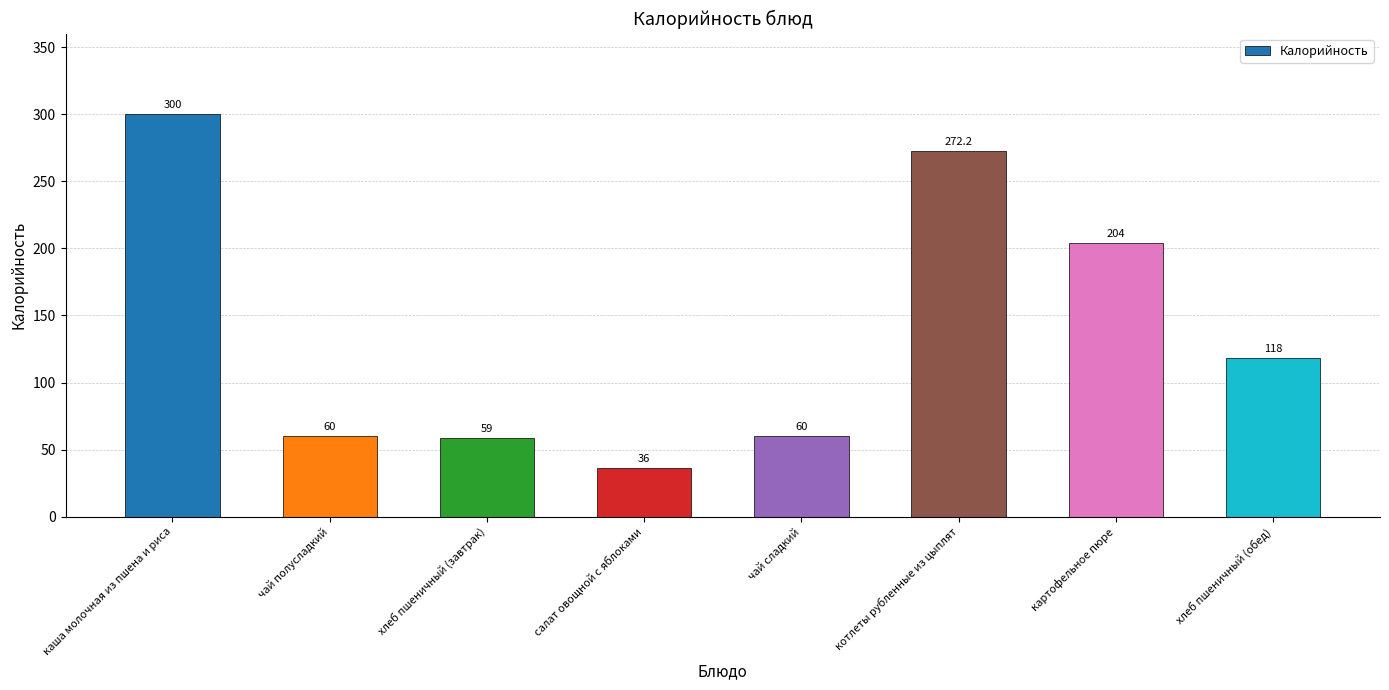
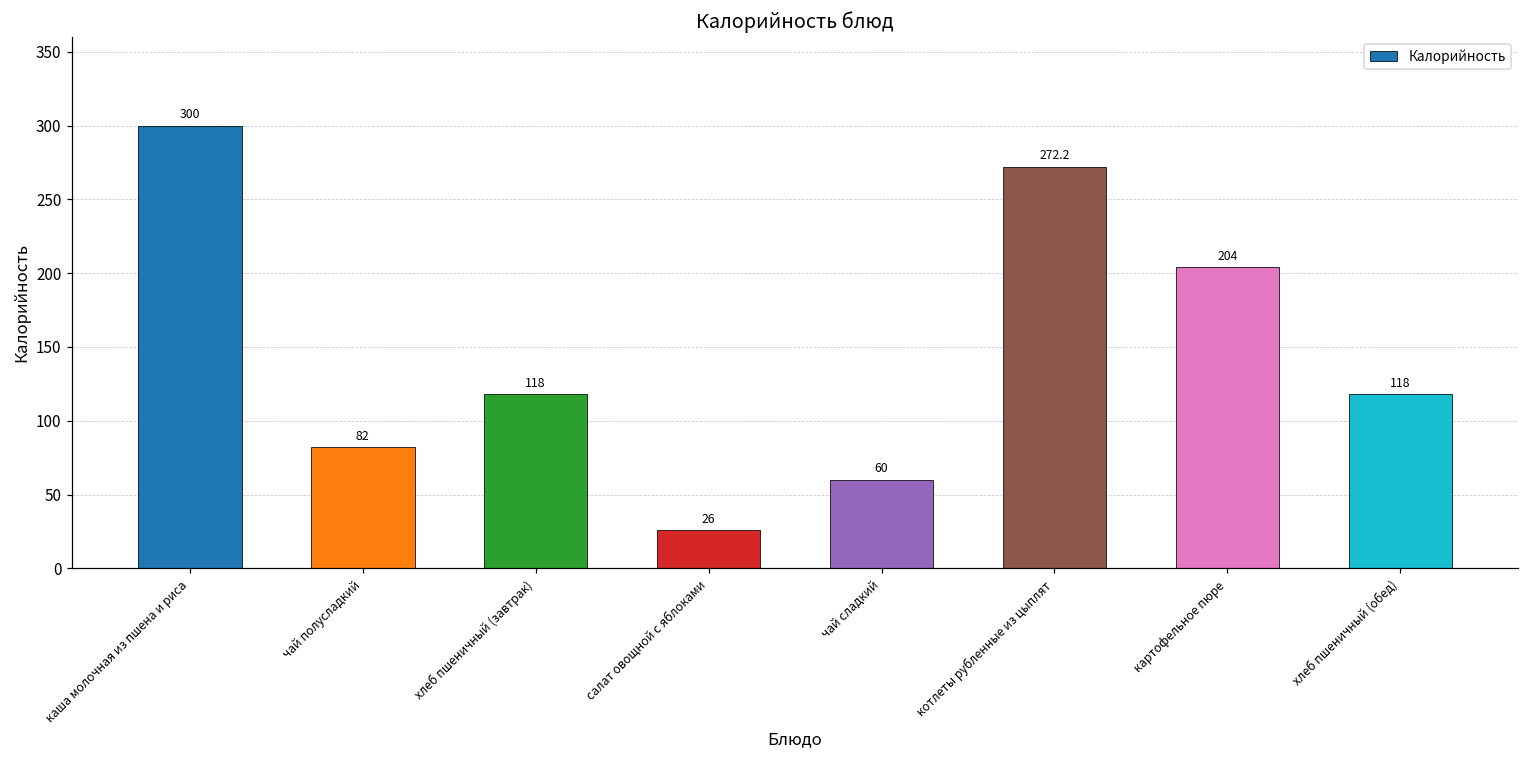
чай полусладкий: 60 -> 82
хлеб пшеничный (завтрак): 59 -> 118
салат овощной с яблоками: 36 -> 26
